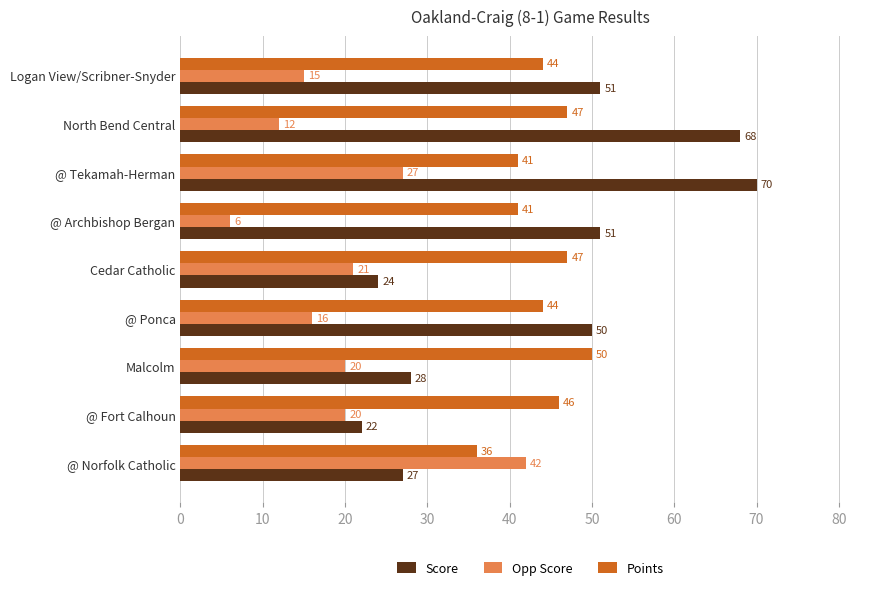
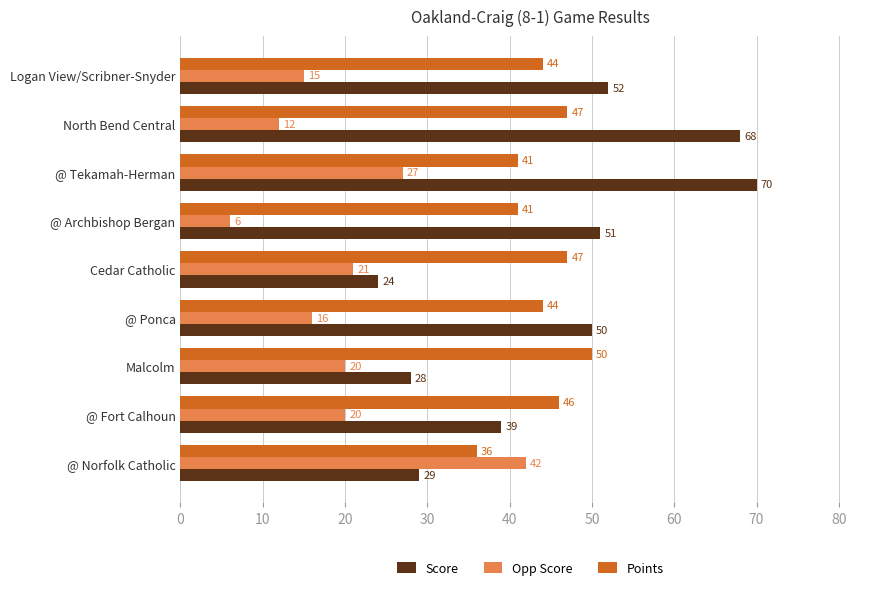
Score, Logan View/Scribner-Snyder: 51 -> 52
Score, @ Fort Calhoun: 22 -> 39
Score, @ Norfolk Catholic: 27 -> 29
